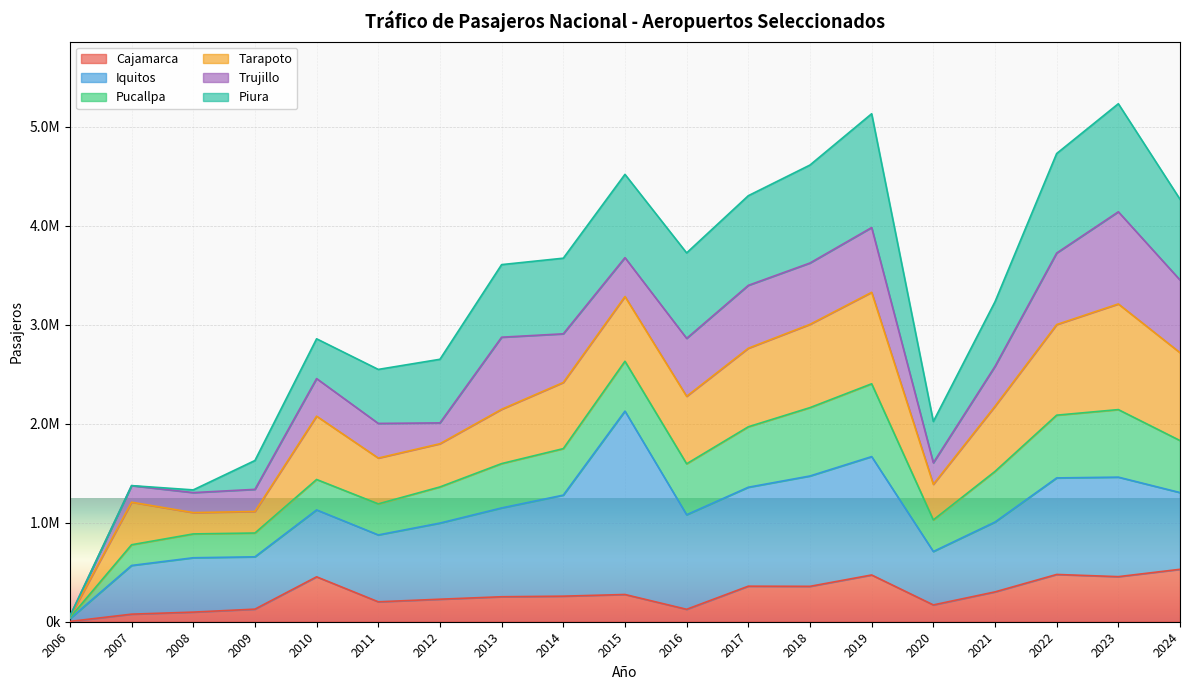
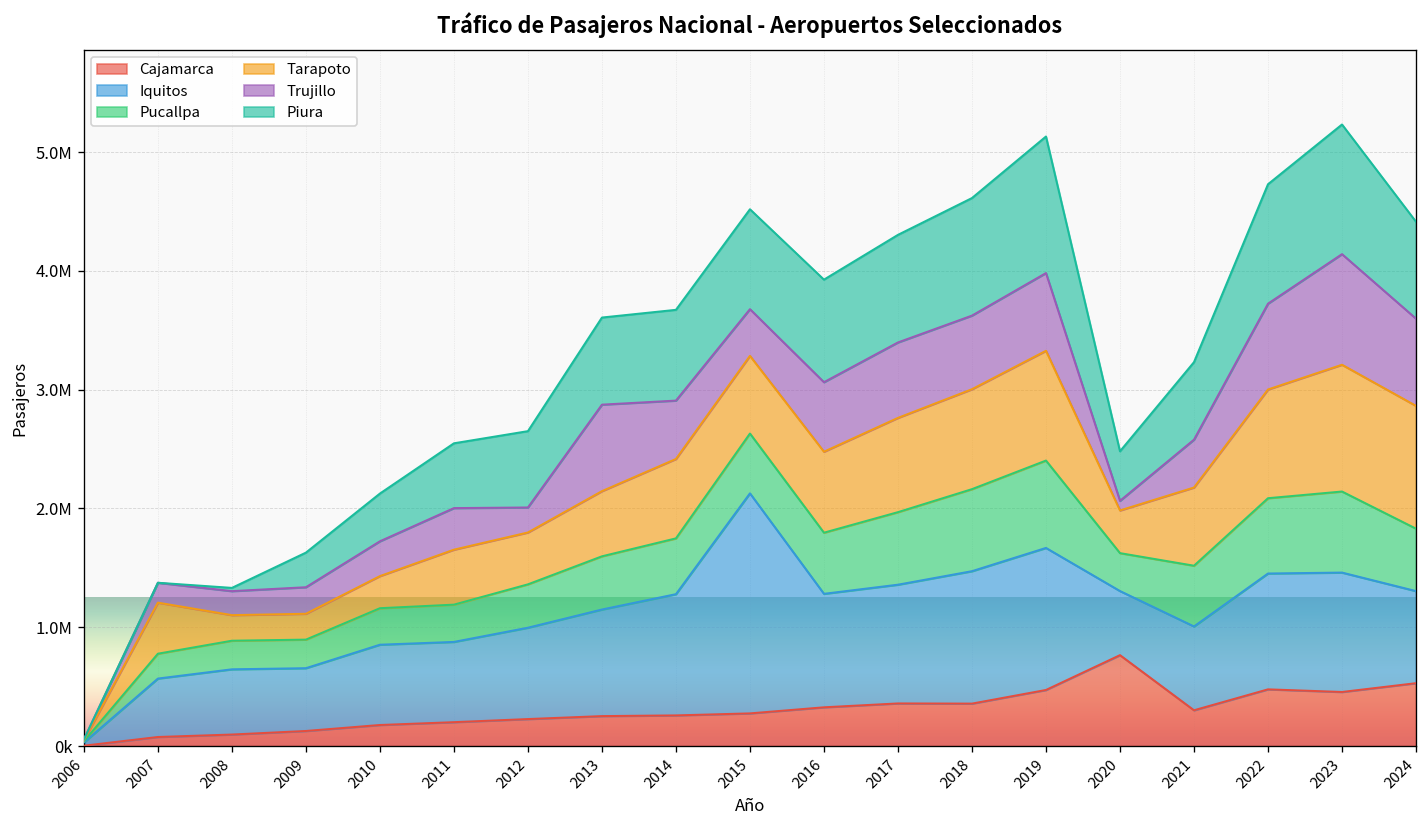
Cajamarca, 2010: 500000 -> 200000
Tarapoto, 2010: 600000 -> 300000
Trujillo, 2010: 400000 -> 300000
Cajamarca, 2016: 100000 -> 300000
Cajamarca, 2020: 200000 -> 800000
Trujillo, 2020: 200000 -> 100000
Tarapoto, 2024: 900000 -> 1000000
